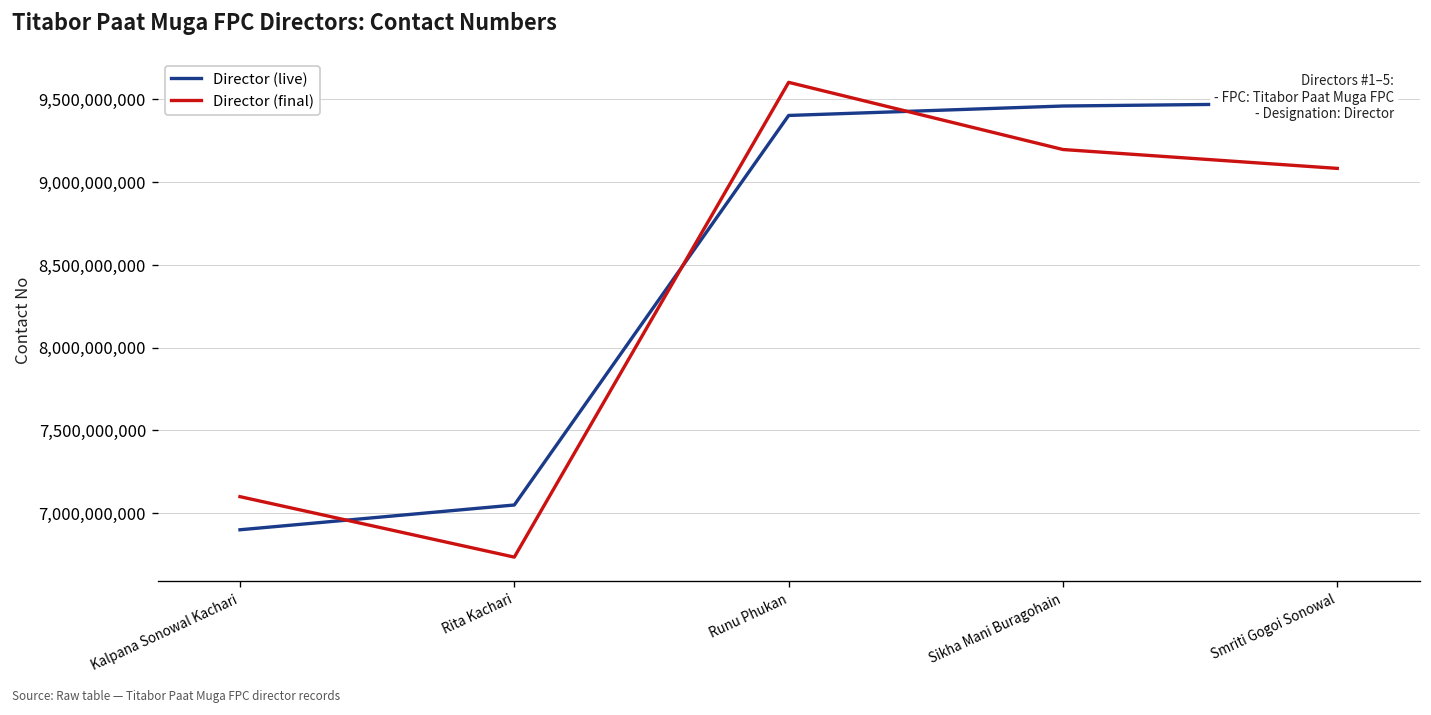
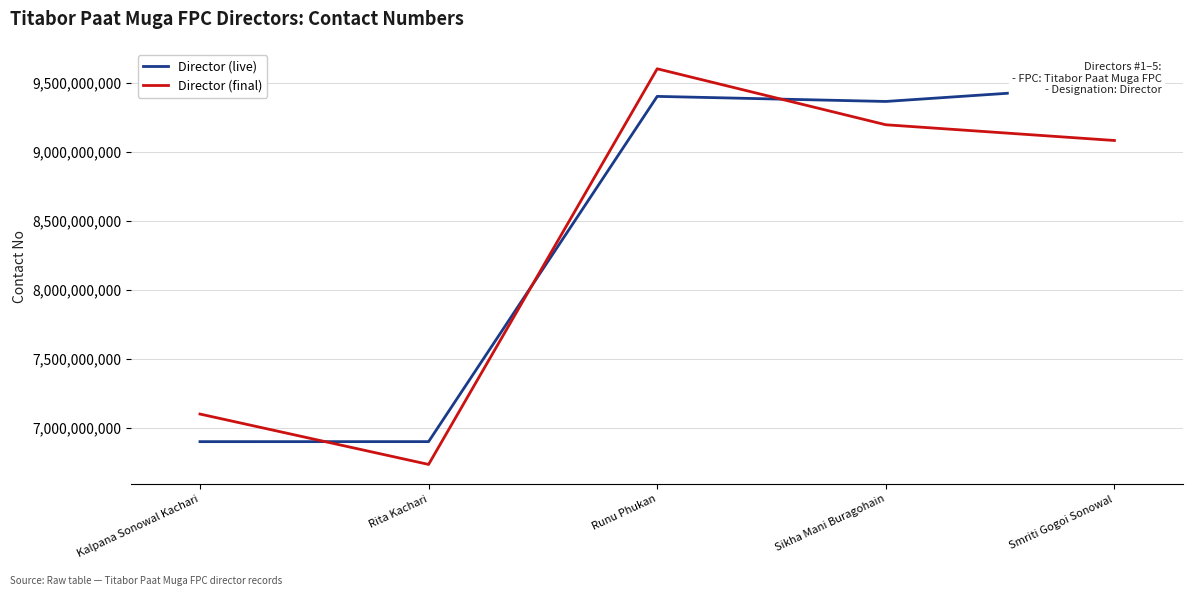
Director (live), Rita Kachari: 7,050,000,000 -> 6,900,000,000
Director (live), Sikha Mani Buragohain: 9,460,000,000 -> 9,370,000,000
